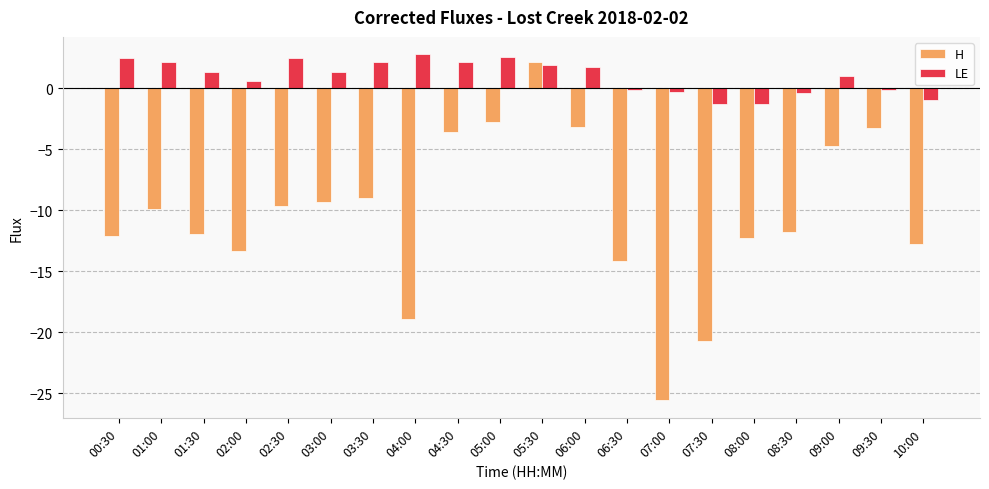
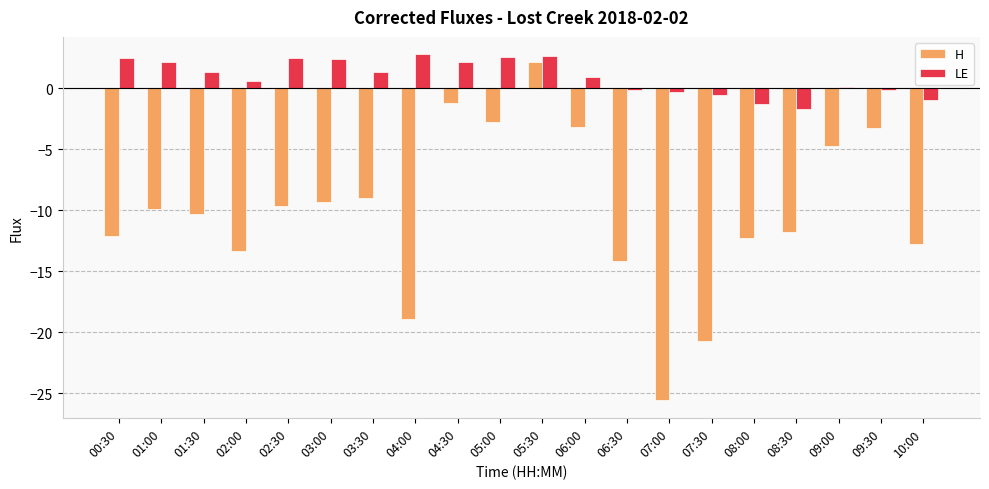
H, 01:30: -12.0 -> -10.3
LE, 03:00: 1.4 -> 2.4
LE, 03:30: 2.1 -> 1.3
H, 04:30: -3.6 -> -1.2
LE, 05:30: 1.9 -> 2.7
LE, 06:00: 1.8 -> 1.0
LE, 07:30: -1.3 -> -0.5
LE, 08:30: -0.4 -> -1.7
LE, 09:00: 1.0 -> 0.1
